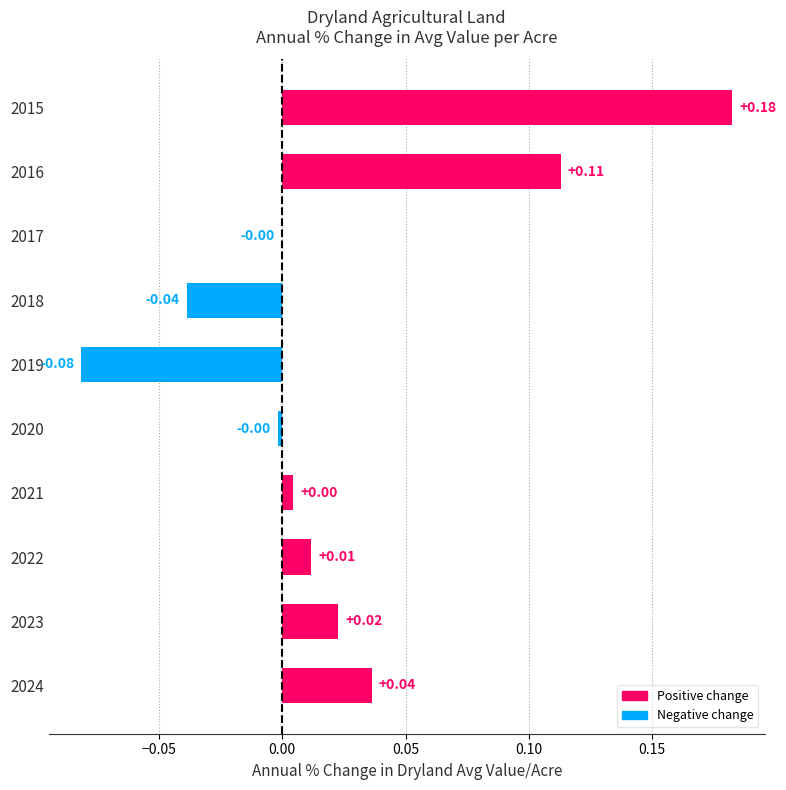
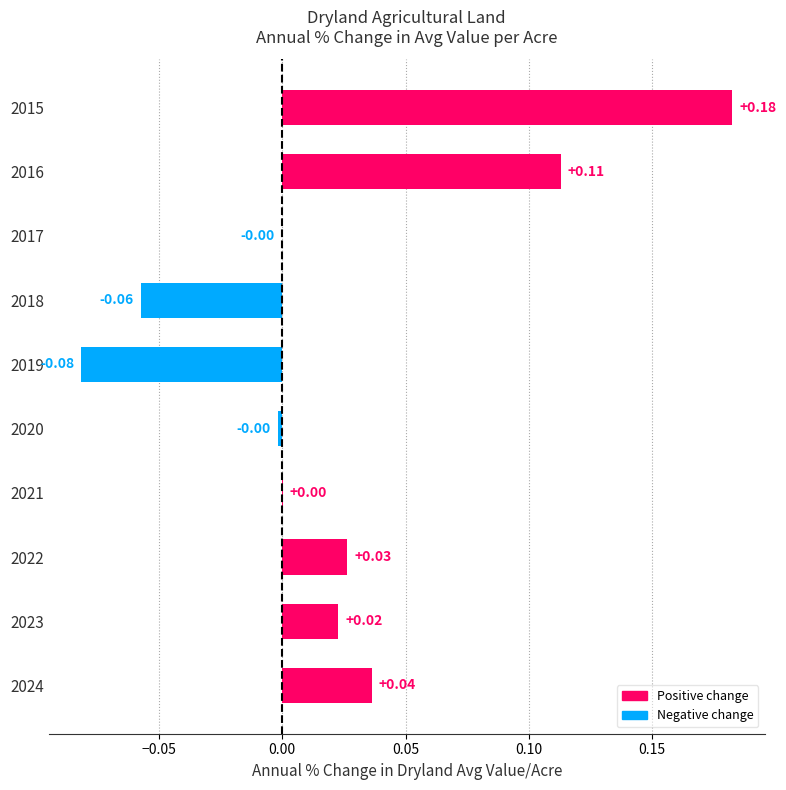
2018: -0.04 -> -0.06
2021: 0.004 -> 0.000
2022: +0.01 -> +0.03
